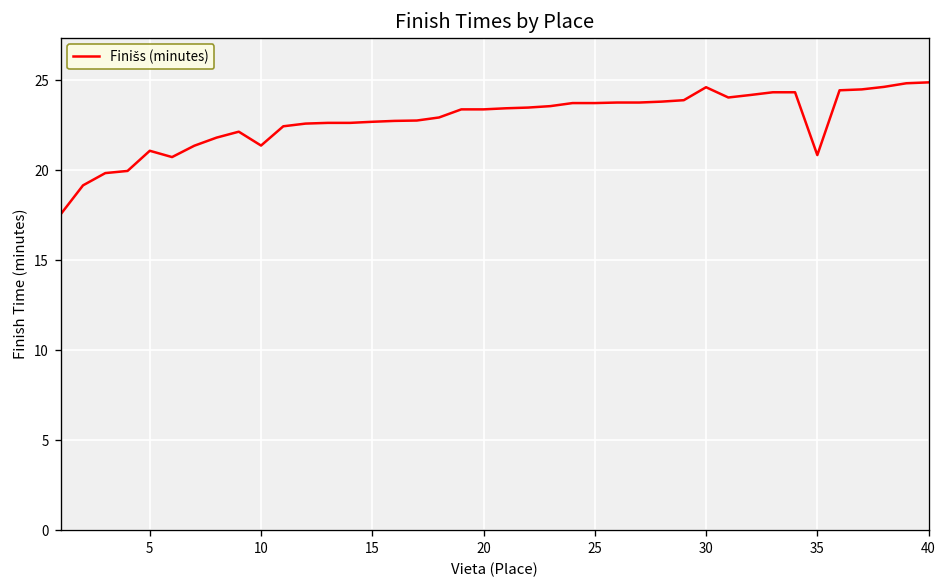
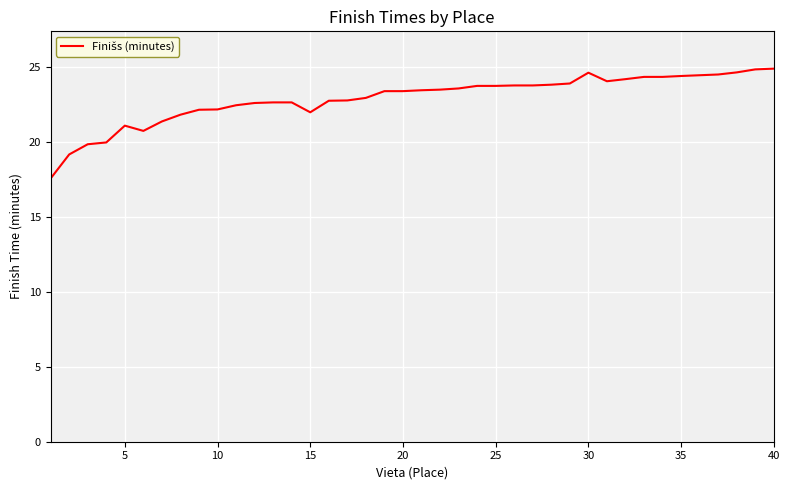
10: 21.4 -> 22.2
15: 22.7 -> 22.0
35: 20.8 -> 24.4
